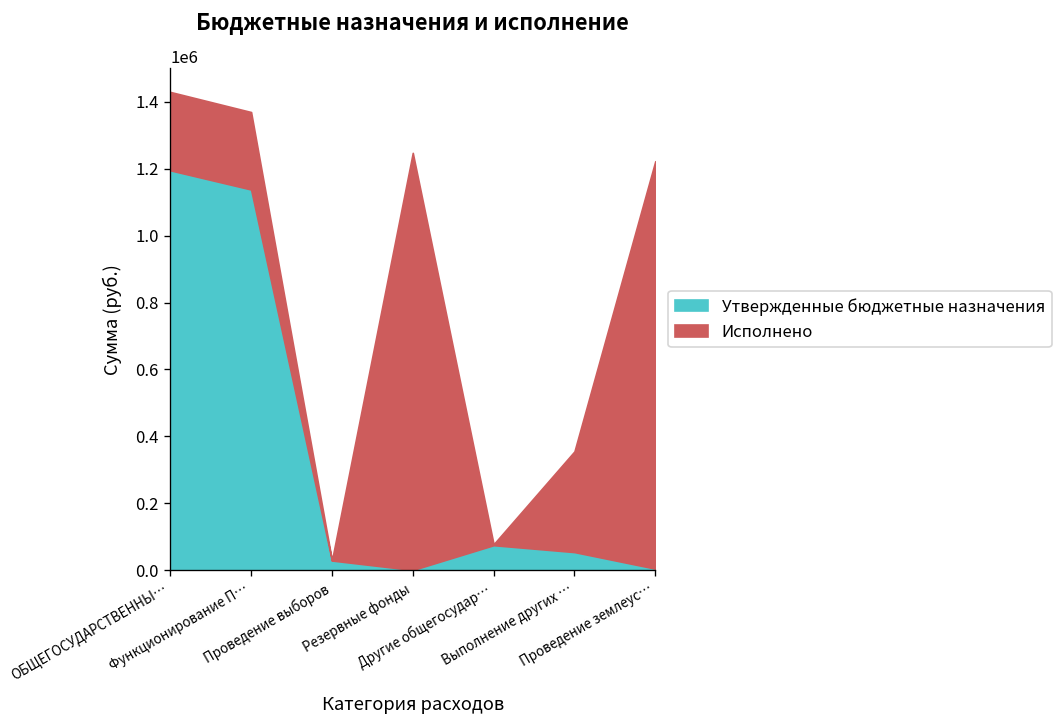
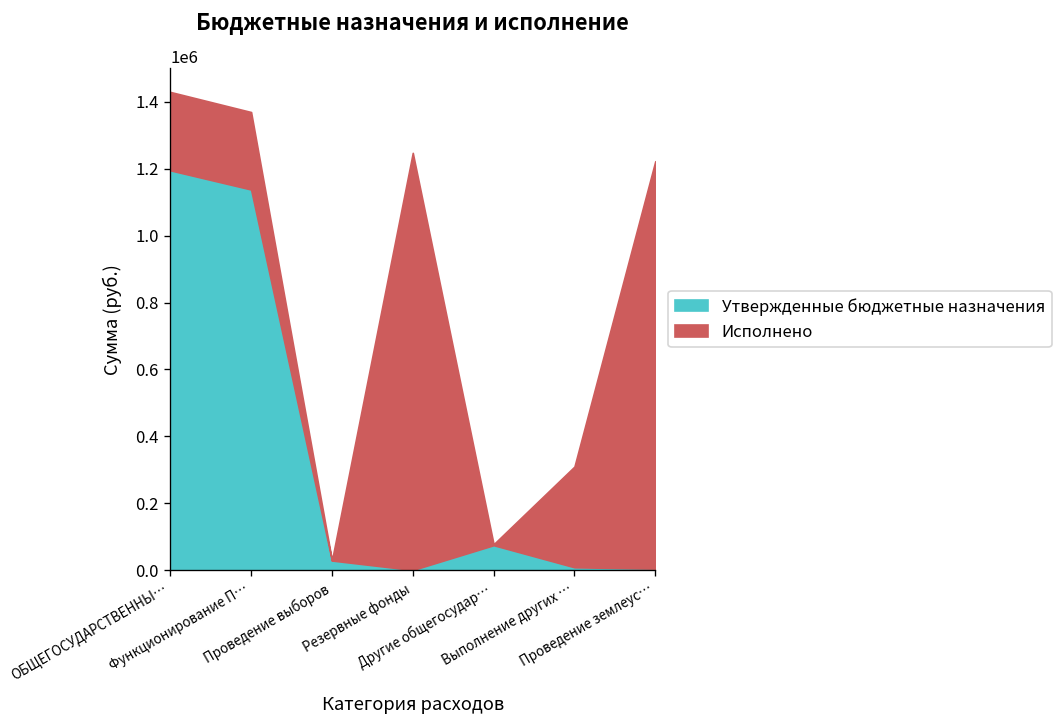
Утвержденные бюджетные назначения, Выполнение других …: 50000 -> 10000
